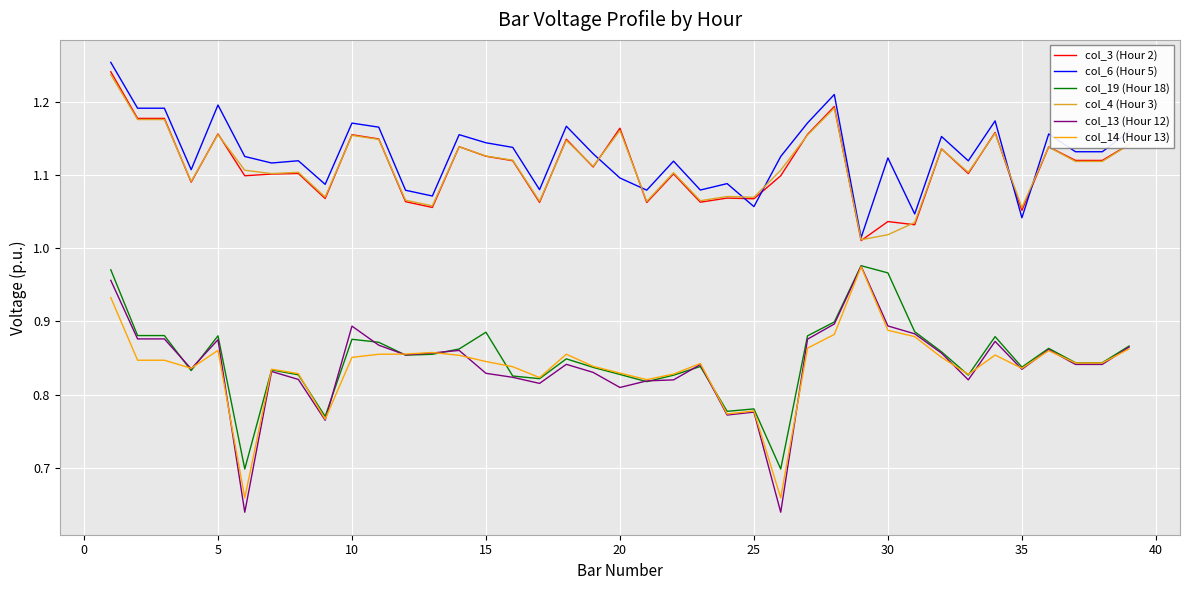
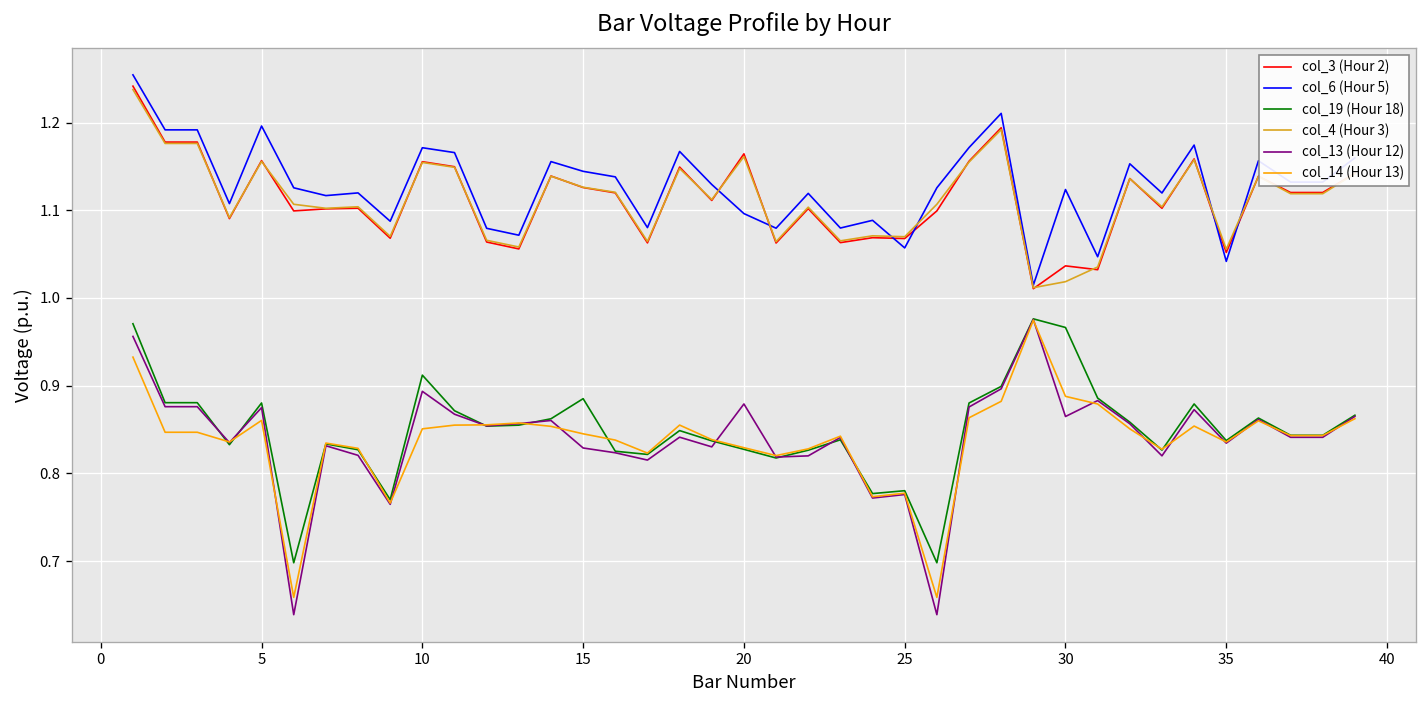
col_19 (Hour 18), 10: 0.88 -> 0.91
col_13 (Hour 12), 20: 0.81 -> 0.88
col_13 (Hour 12), 30: 0.89 -> 0.86
